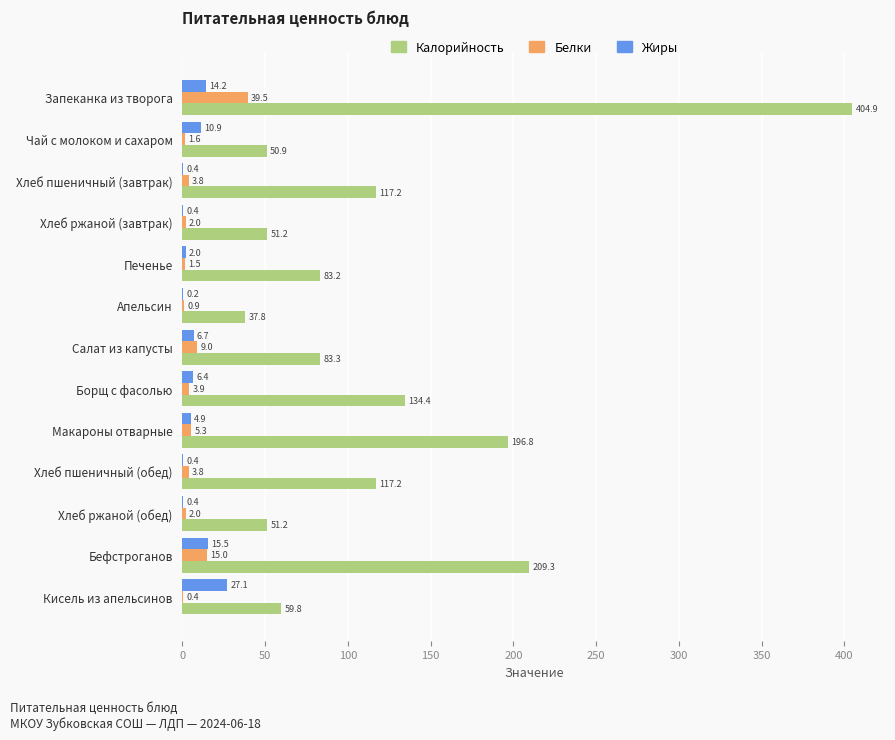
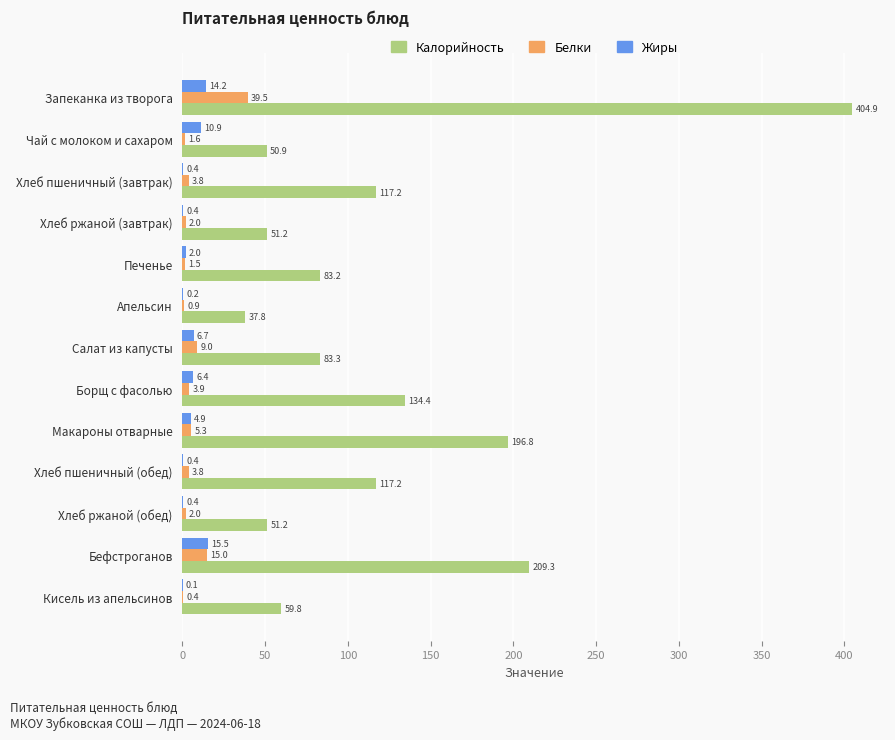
Жиры, Кисель из апельсинов: 27.1 -> 0.1
